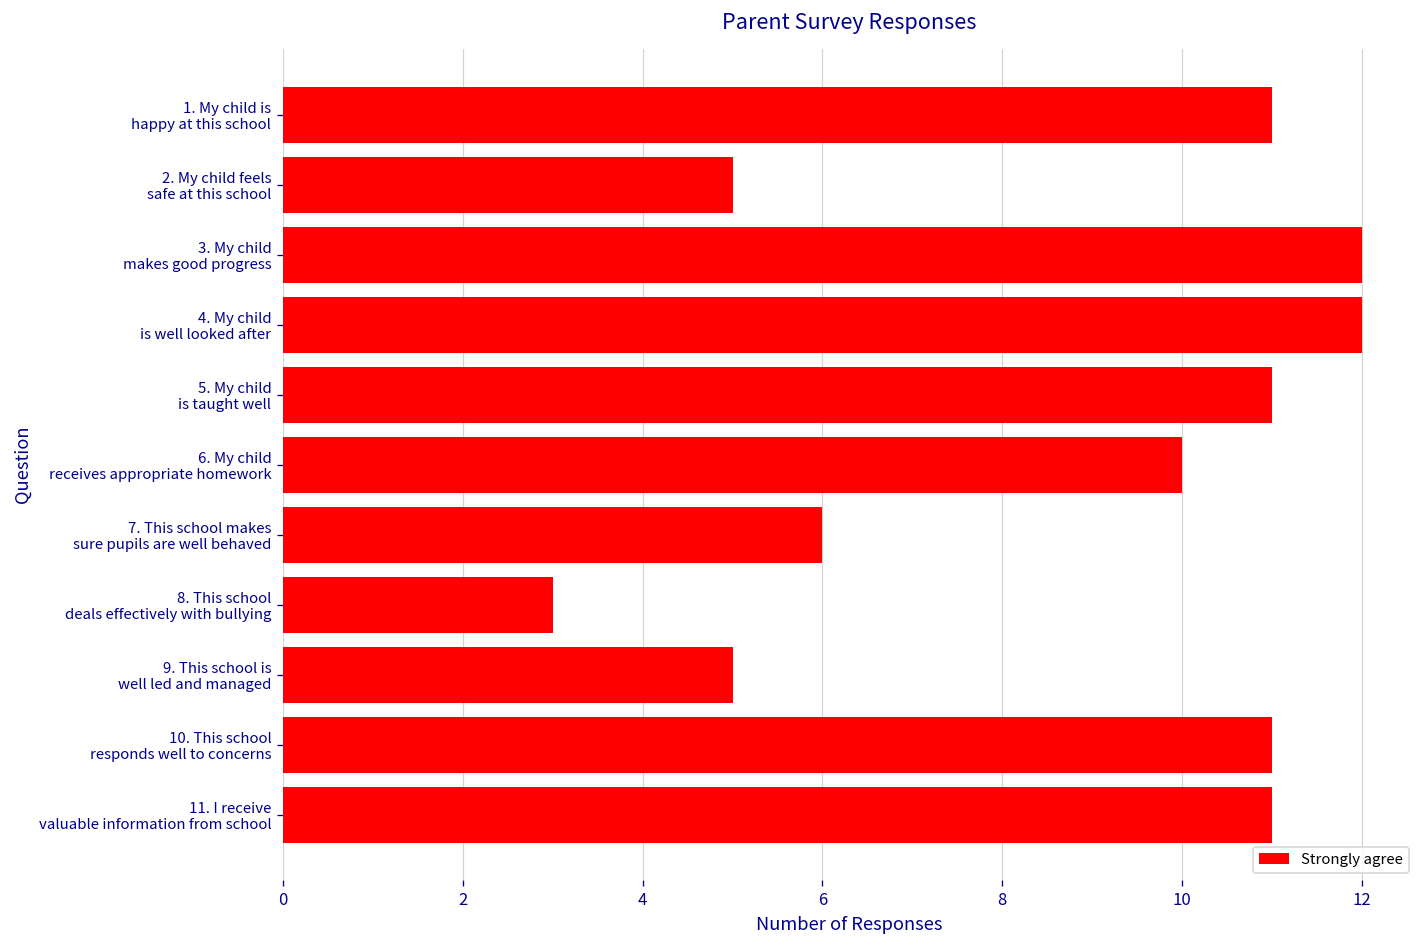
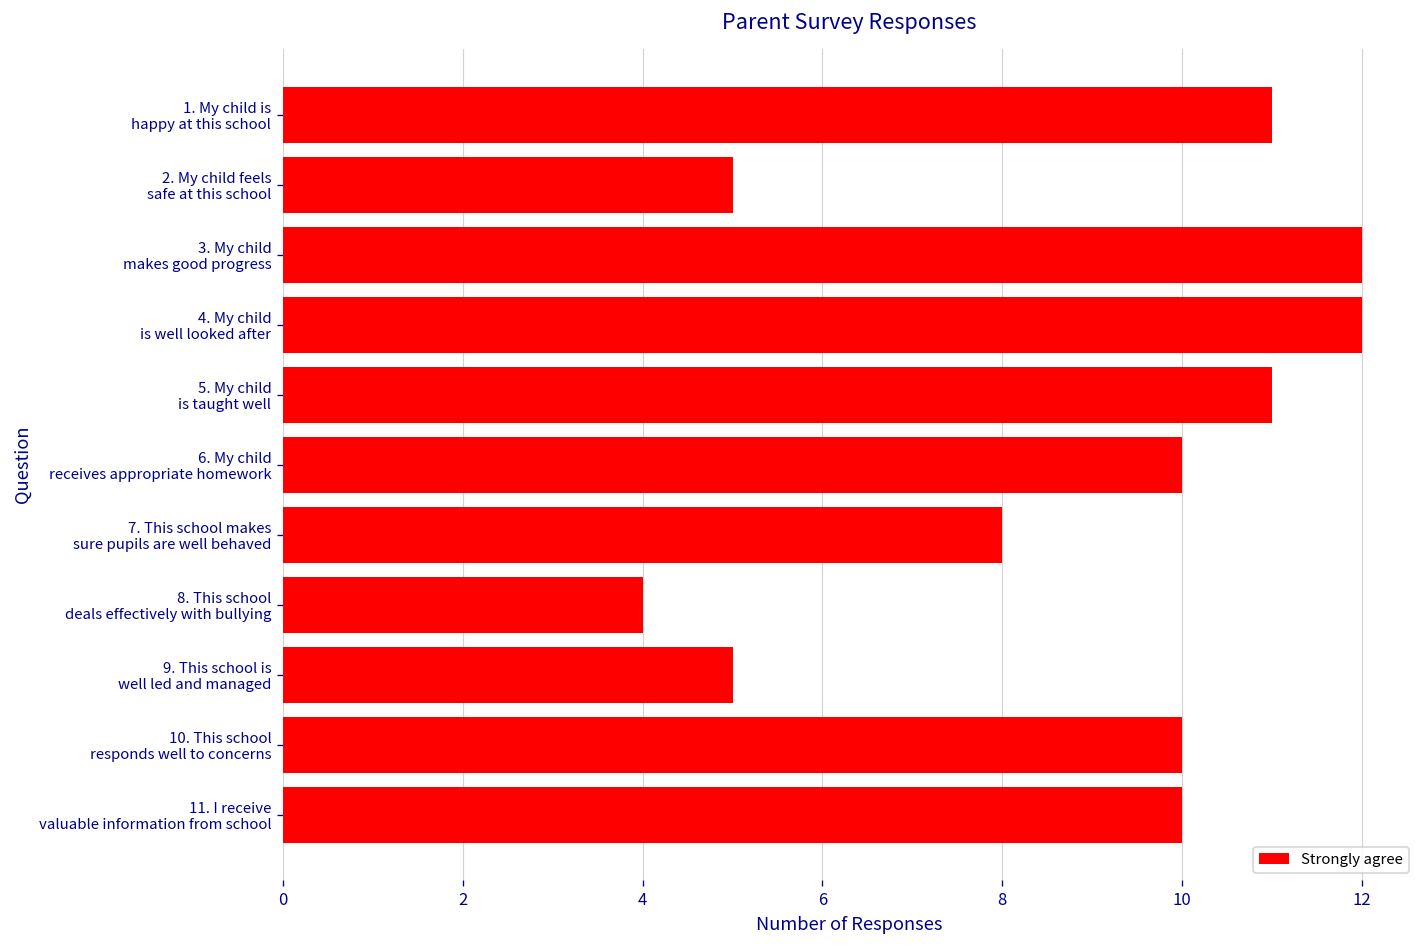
7. This school makes sure pupils are well behaved: 6 -> 8
8. This school deals effectively with bullying: 3 -> 4
10. This school responds well to concerns: 11 -> 10
11. I receive valuable information from school: 11 -> 10
